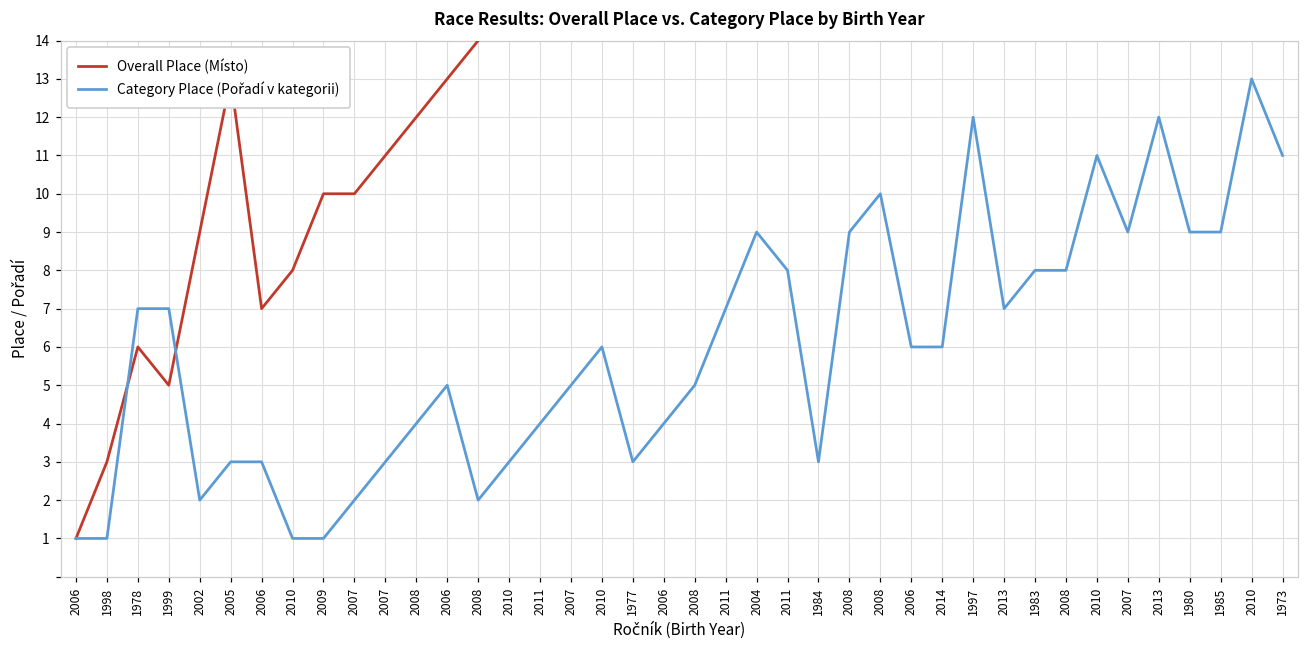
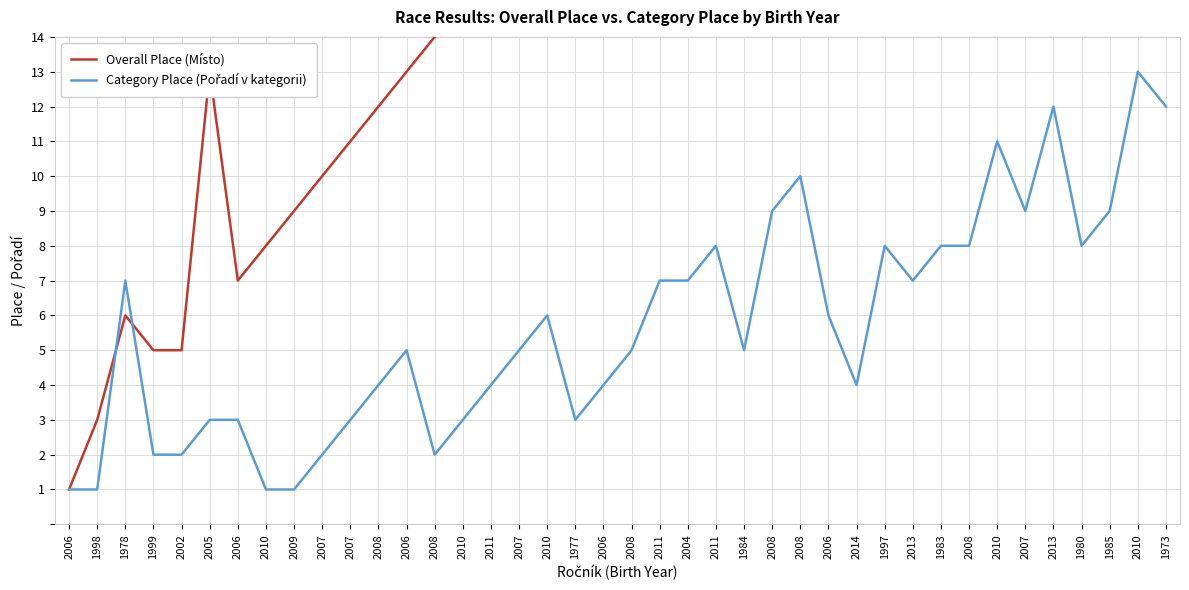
Category Place (Pořadí v kategorii), 1999: 7 -> 2
Overall Place (Místo), 2002: 9 -> 5
Overall Place (Místo), 2009: 10 -> 9
Category Place (Pořadí v kategorii), 2004: 9 -> 7
Category Place (Pořadí v kategorii), 1984: 3 -> 5
Category Place (Pořadí v kategorii), 2014: 6 -> 4
Category Place (Pořadí v kategorii), 1997: 12 -> 8
Category Place (Pořadí v kategorii), 1980: 9 -> 8
Category Place (Pořadí v kategorii), 1973: 11 -> 12
